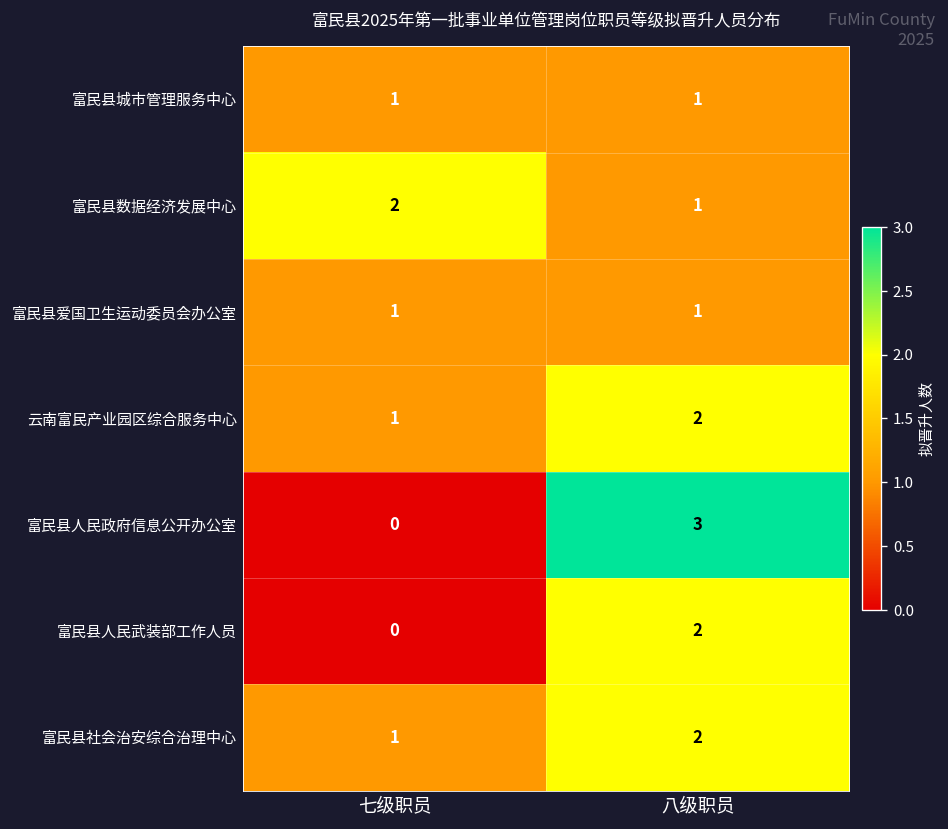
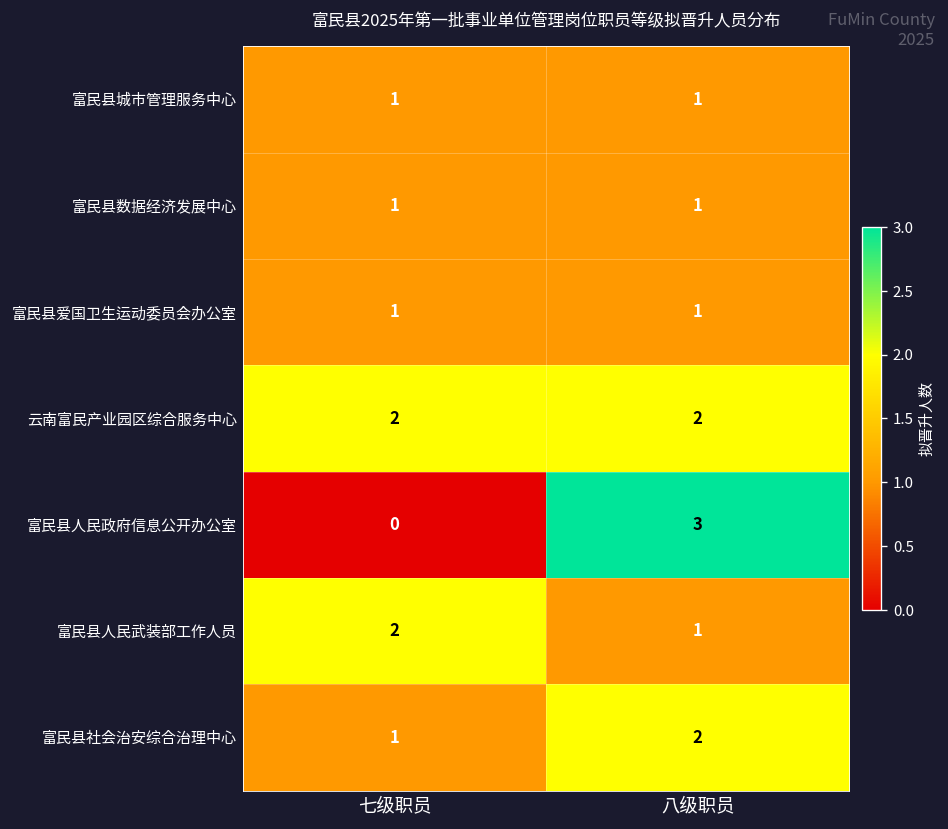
富民县数据经济发展中心, 七级职员: 2 -> 1
云南富民产业园区综合服务中心, 七级职员: 1 -> 2
富民县人民武装部工作人员, 七级职员: 0 -> 2
富民县人民武装部工作人员, 八级职员: 2 -> 1
